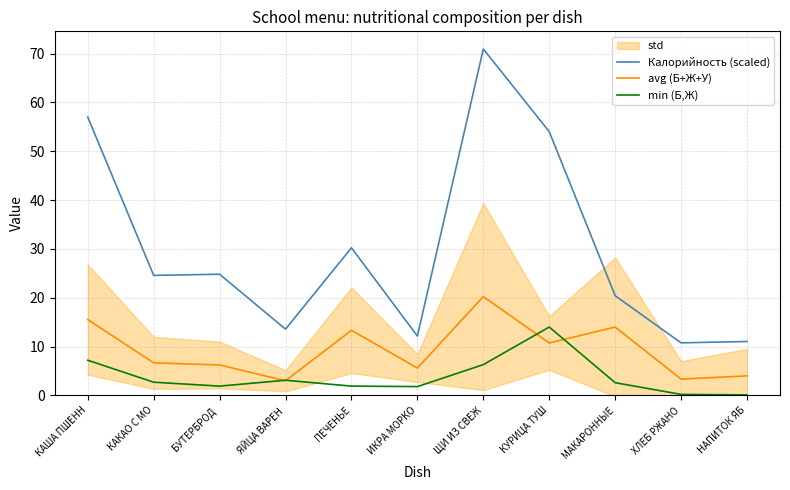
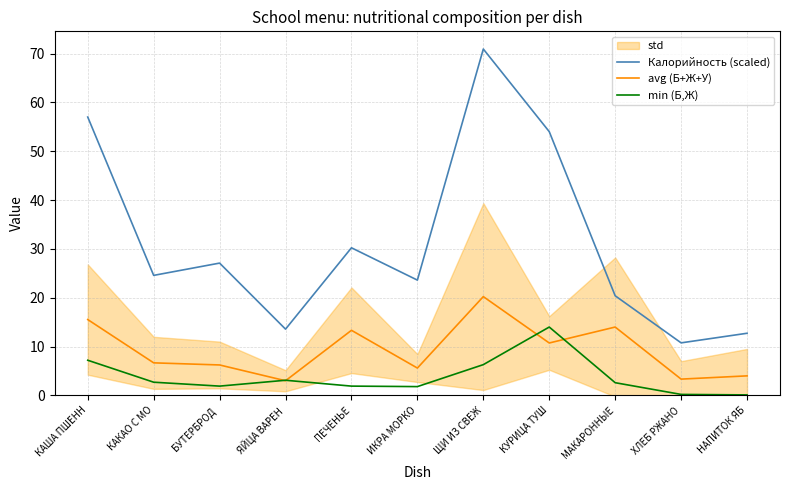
Калорийность (scaled), БУТЕРБРОД: 25 -> 27
Калорийность (scaled), ИКРА МОРКО: 12 -> 24
Калорийность (scaled), НАПИТОК ЯБ: 11 -> 13
